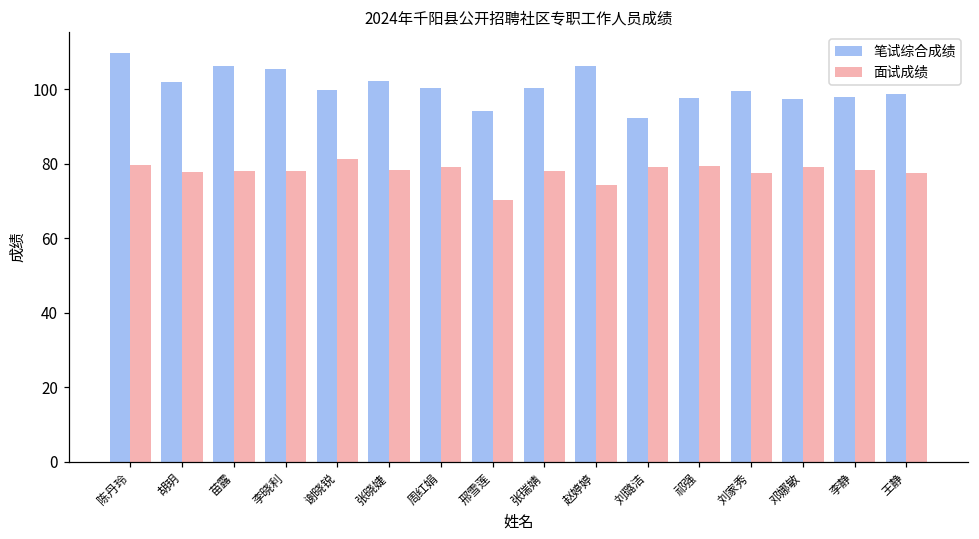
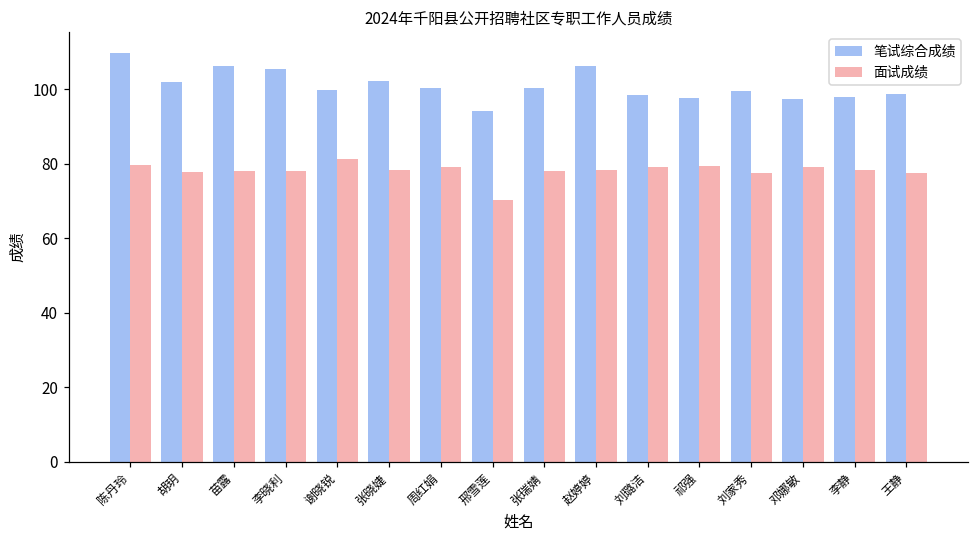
面试成绩, 赵婷婷: 74 -> 78
笔试综合成绩, 刘璐洁: 92 -> 98
